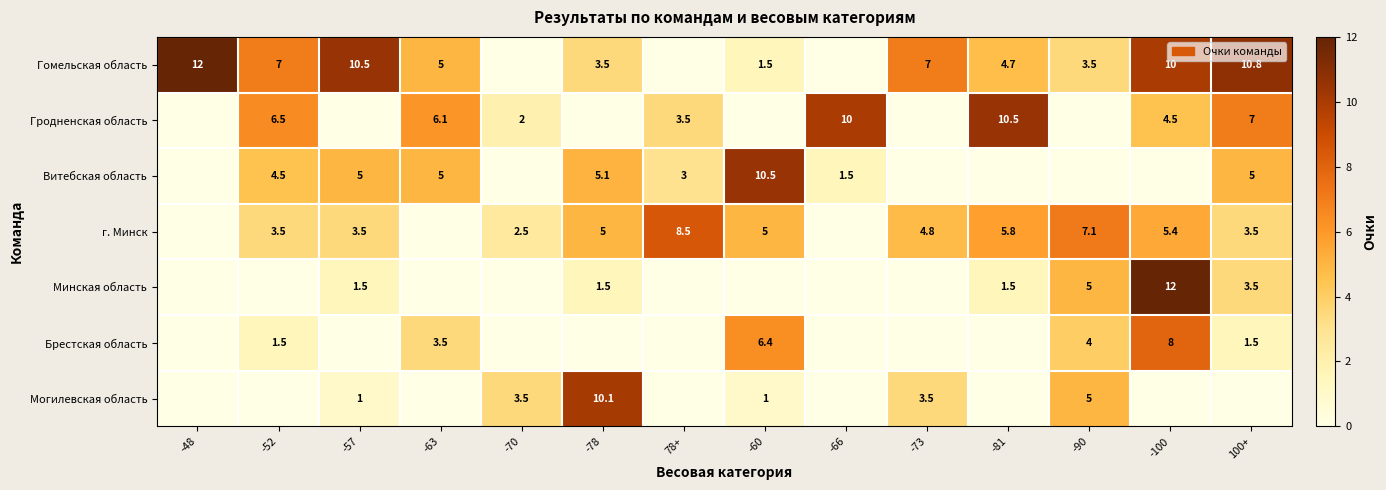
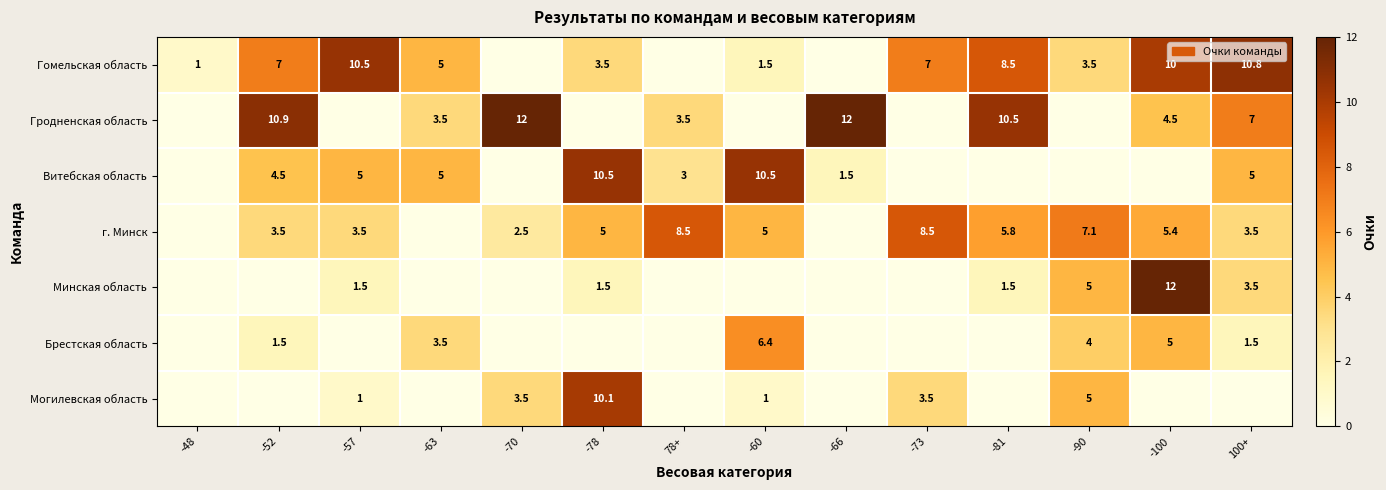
Гомельская область, -48: 12 -> 1
Гомельская область, -81: 4.7 -> 8.5
Гродненская область, -52: 6.5 -> 10.9
Гродненская область, -63: 6.1 -> 3.5
Гродненская область, -70: 2 -> 12
Гродненская область, -66: 10 -> 12
Витебская область, -78: 5.1 -> 10.5
г. Минск, -73: 4.8 -> 8.5
Брестская область, -100: 8 -> 5
